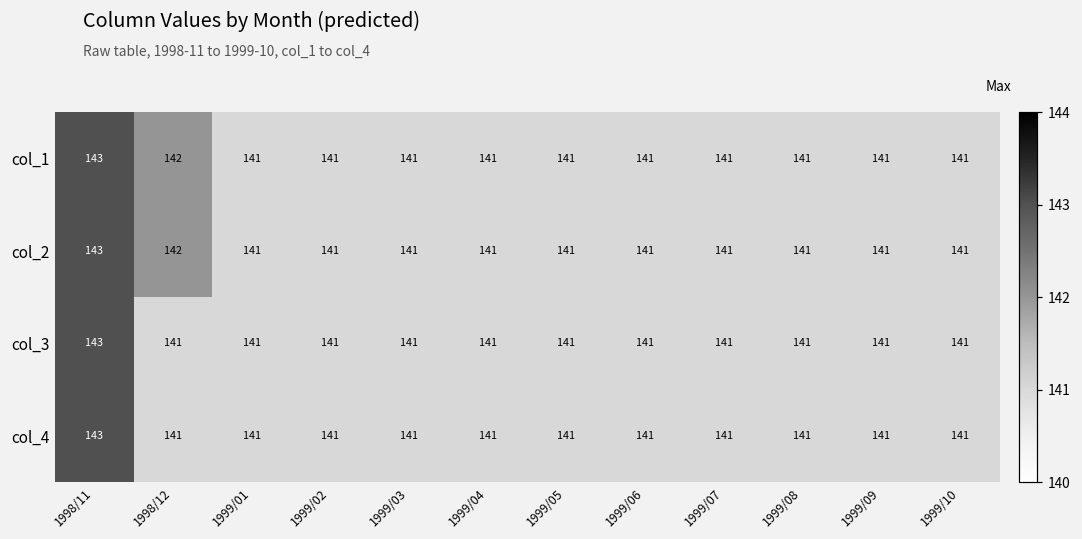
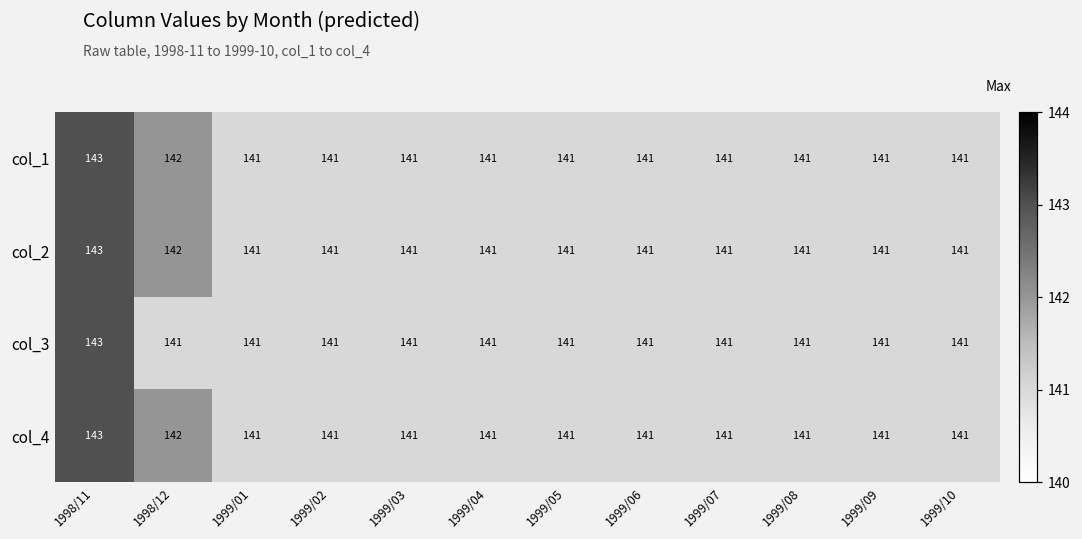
col_4, 1998/12: 141 -> 142
